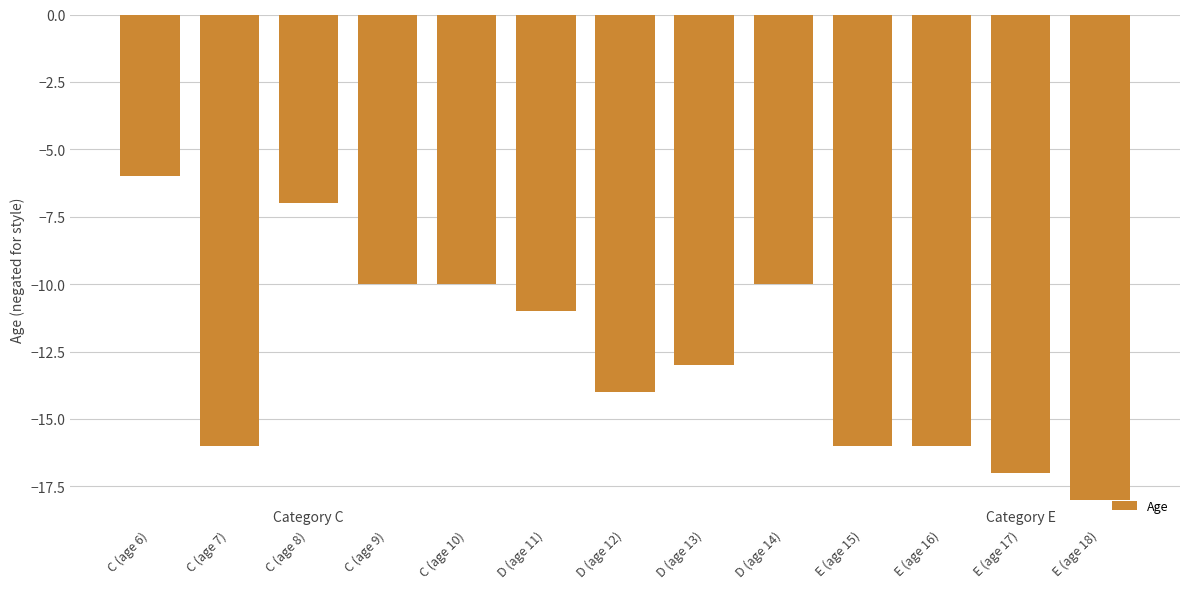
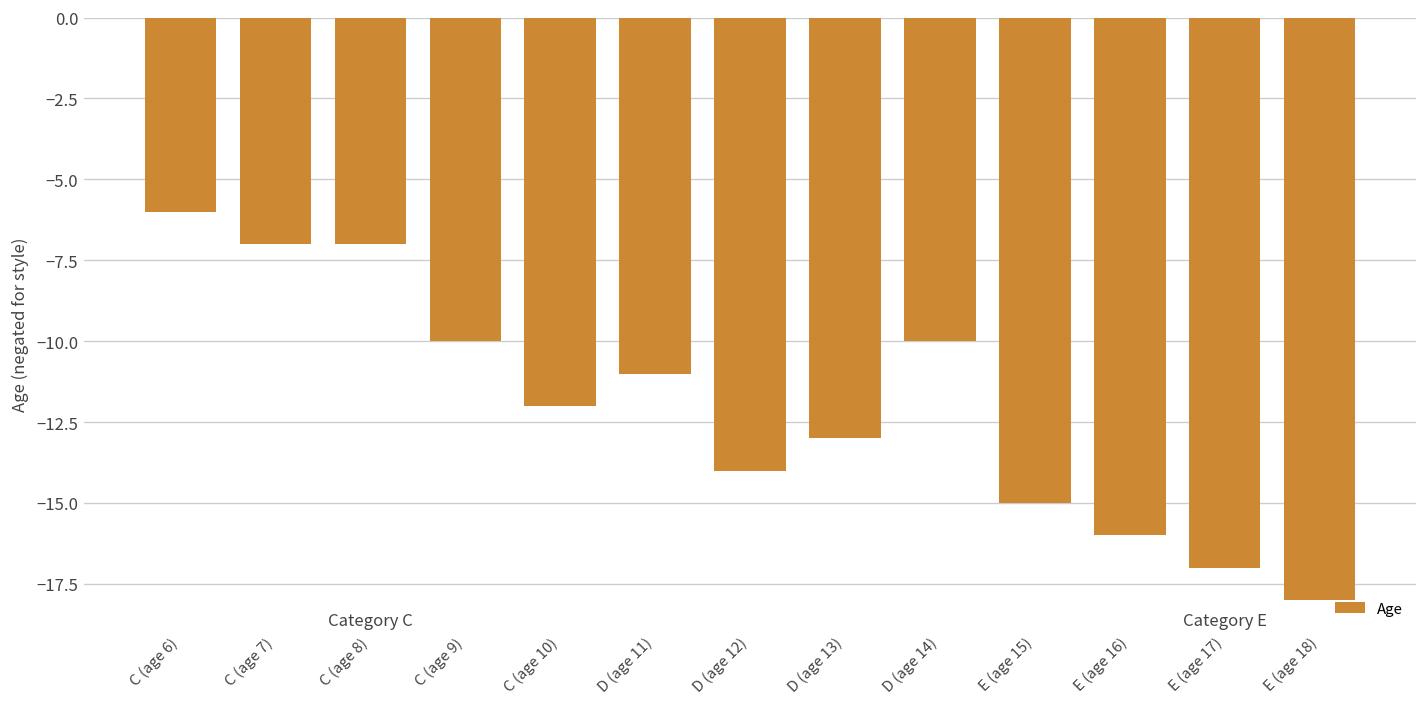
C (age 7): -16.0 -> -7.0
C (age 10): -10.0 -> -12.0
E (age 15): -16.0 -> -15.0
